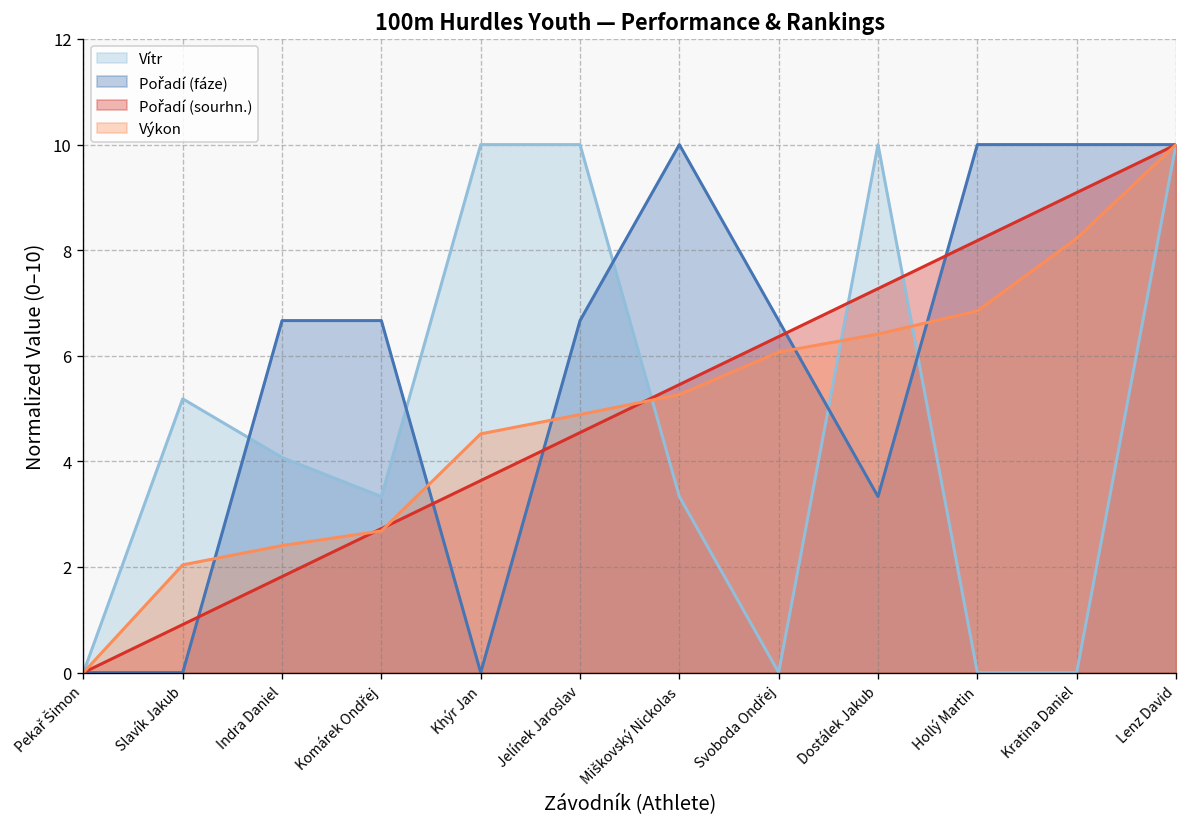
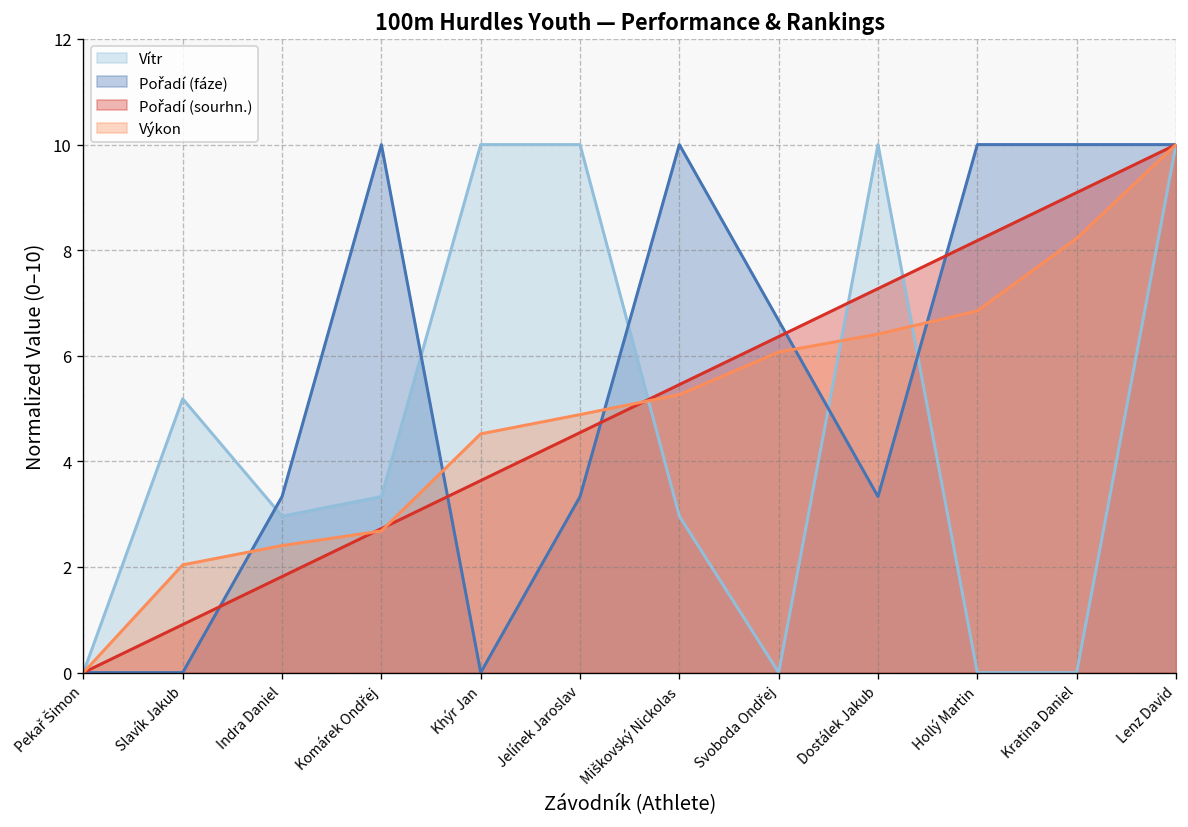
Vítr, Indra Daniel: 4.1 -> 3.0
Pořadí (fáze), Indra Daniel: 6.7 -> 3.3
Pořadí (fáze), Komárek Ondřej: 6.7 -> 10.0
Pořadí (fáze), Jelínek Jaroslav: 6.7 -> 3.3
Vítr, Miškovský Nickolas: 3.3 -> 3.0
